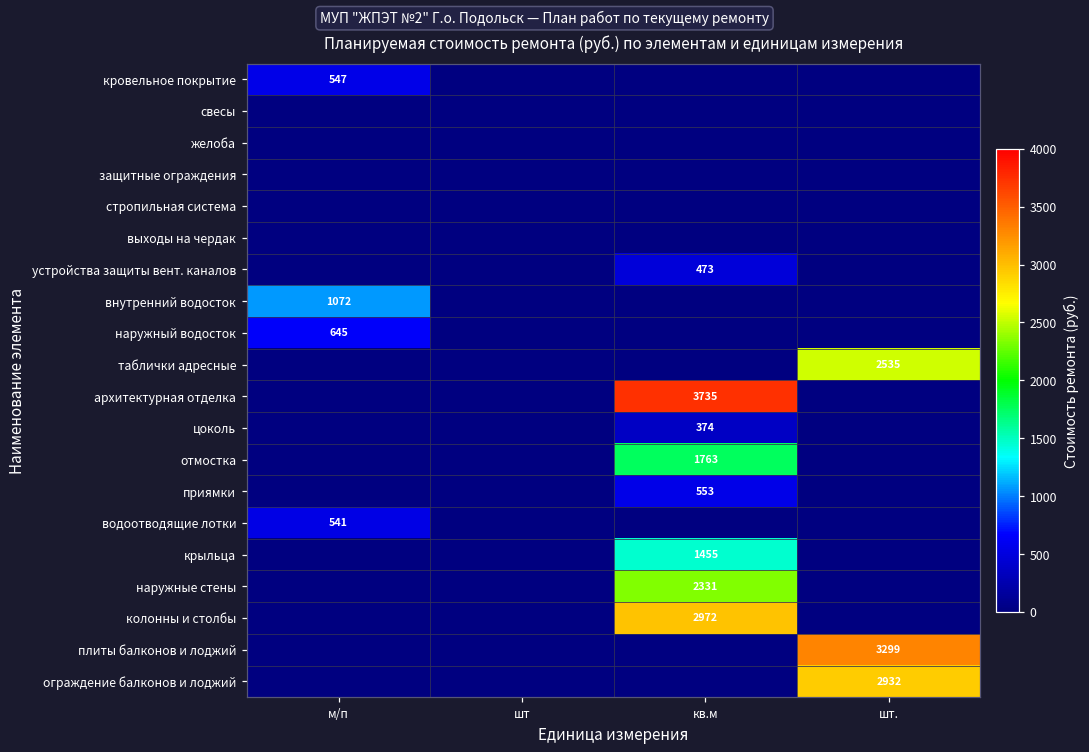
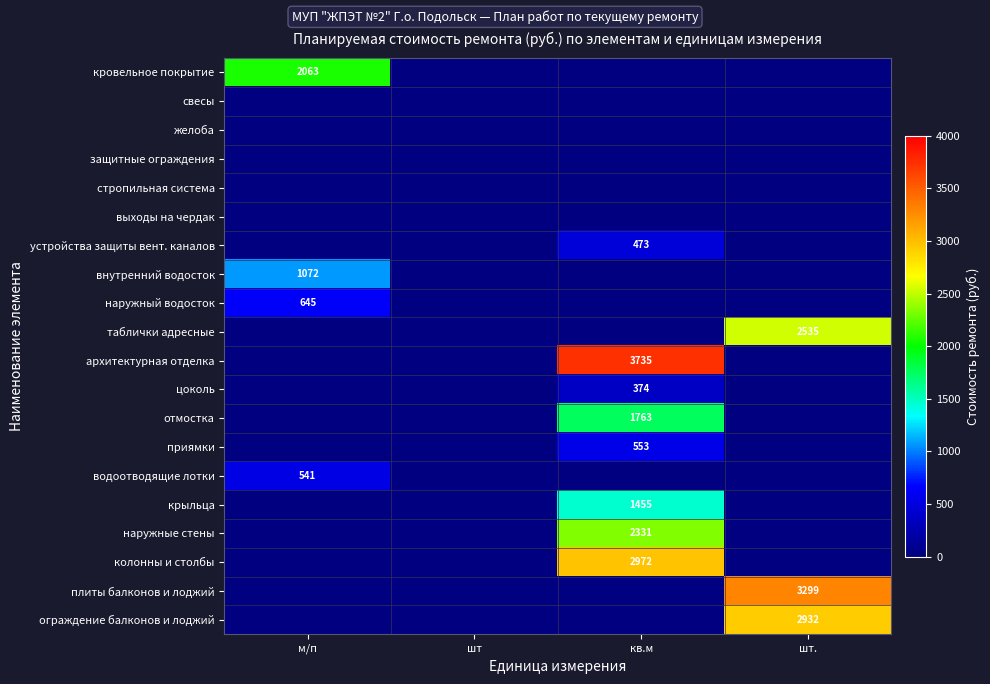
кровельное покрытие, м/п: 547 -> 2063
